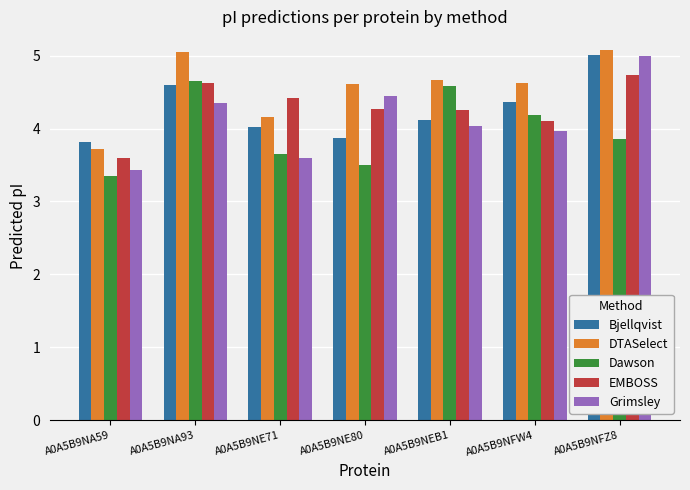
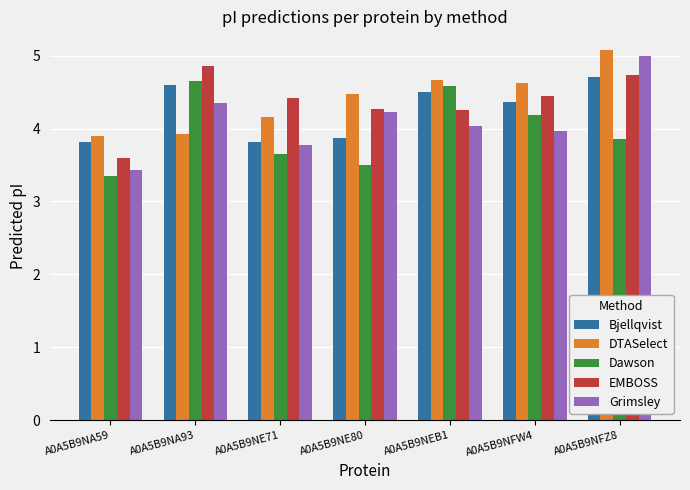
DTASelect, A0A5B9NA59: 3.7 -> 3.9
DTASelect, A0A5B9NA93: 5.1 -> 3.9
EMBOSS, A0A5B9NA93: 4.6 -> 4.9
Bjellqvist, A0A5B9NE71: 4.0 -> 3.8
Grimsley, A0A5B9NE71: 3.6 -> 3.8
DTASelect, A0A5B9NE80: 4.6 -> 4.5
Grimsley, A0A5B9NE80: 4.5 -> 4.2
Bjellqvist, A0A5B9NEB1: 4.1 -> 4.5
EMBOSS, A0A5B9NFW4: 4.1 -> 4.4
Bjellqvist, A0A5B9NFZ8: 5.0 -> 4.7
